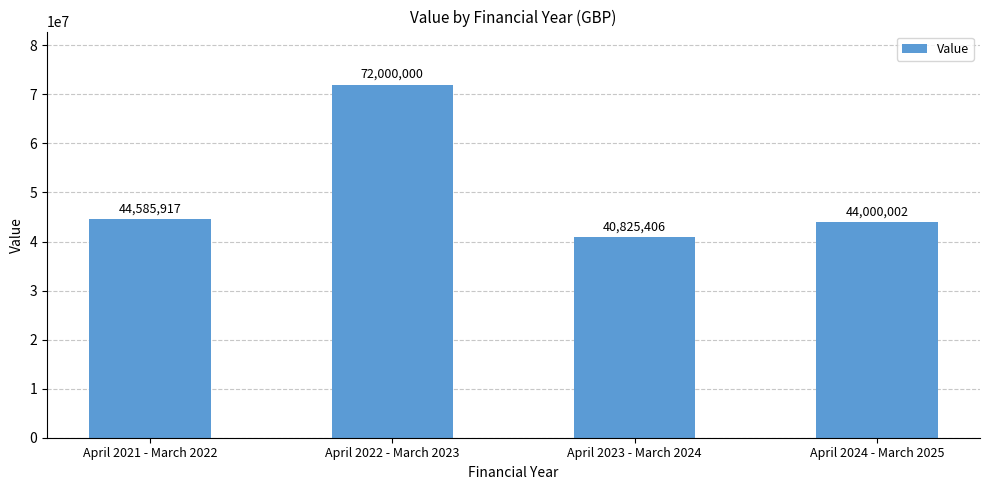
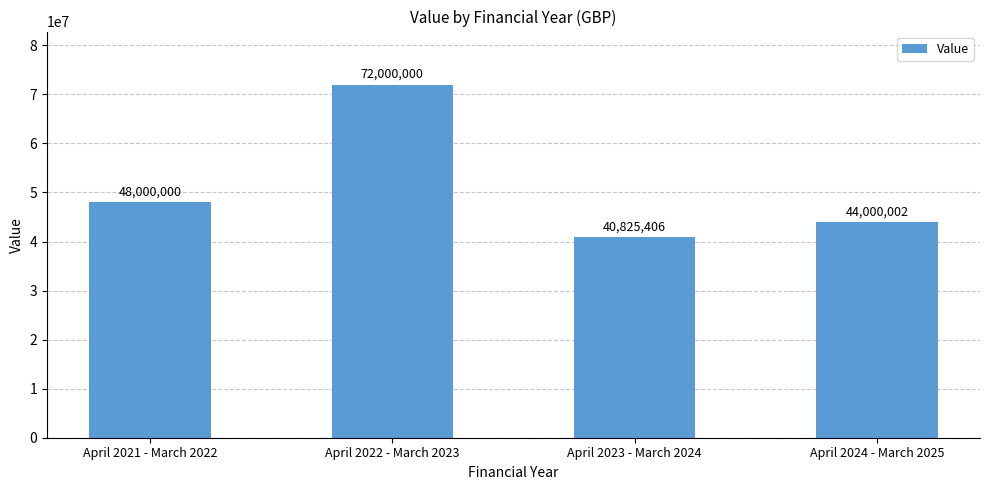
April 2021 - March 2022: 44,585,917 -> 48,000,000
